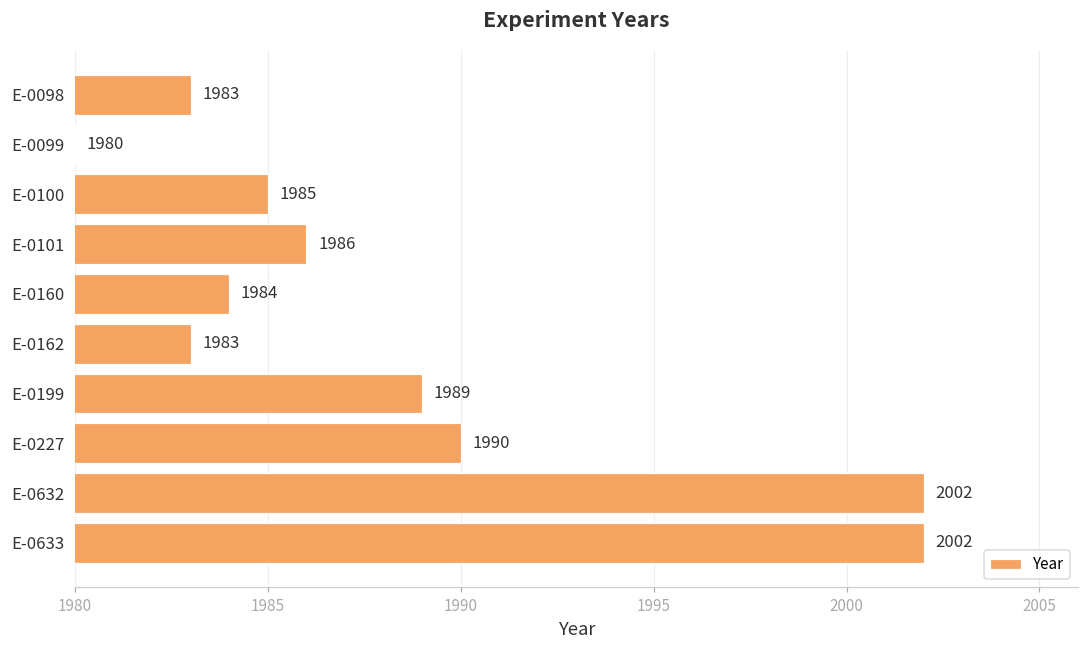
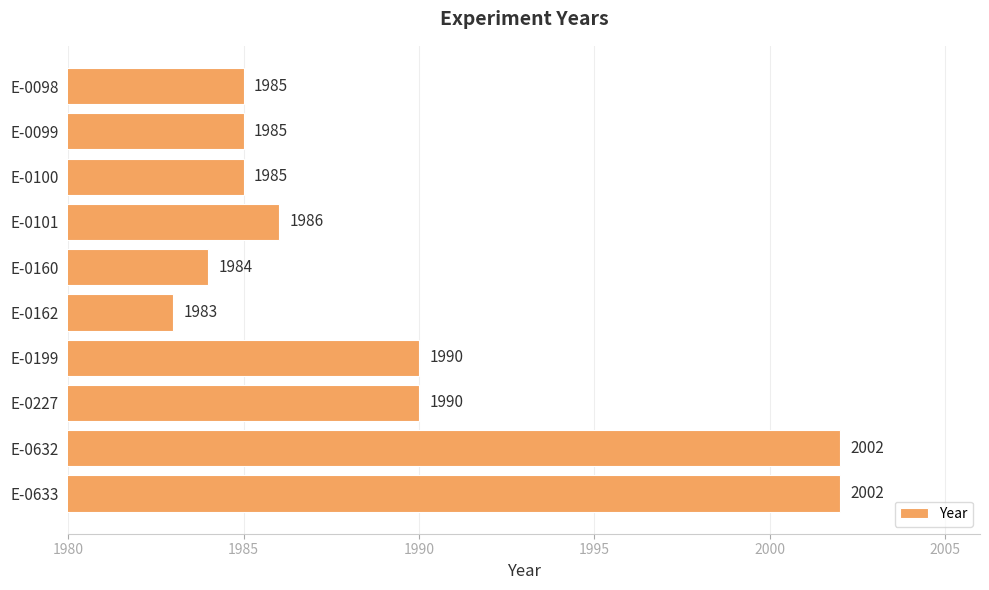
E-0098: 1983 -> 1985
E-0099: 1980 -> 1985
E-0199: 1989 -> 1990
